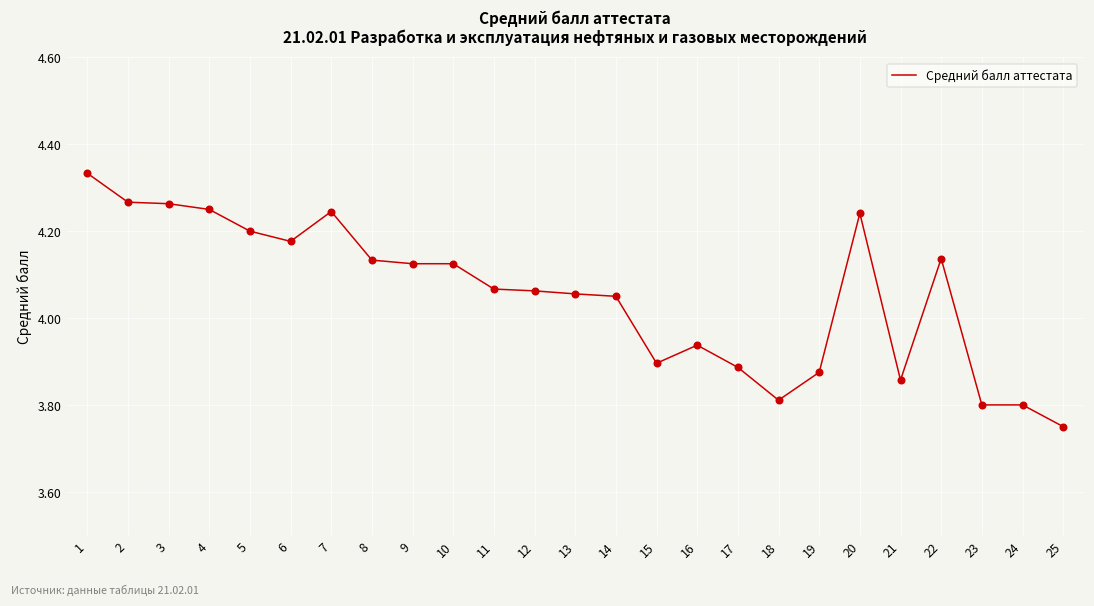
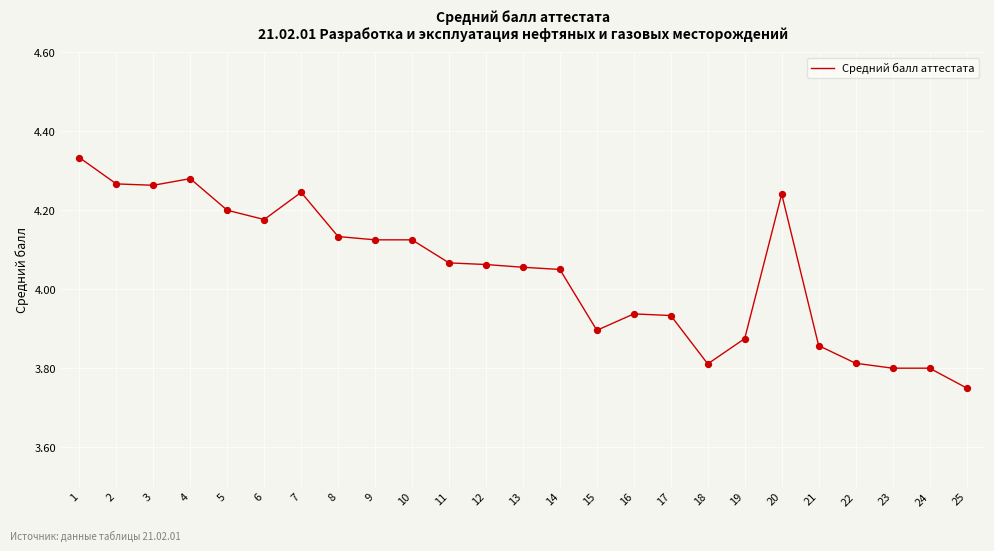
4: 4.25 -> 4.28
17: 3.89 -> 3.93
22: 4.14 -> 3.81
